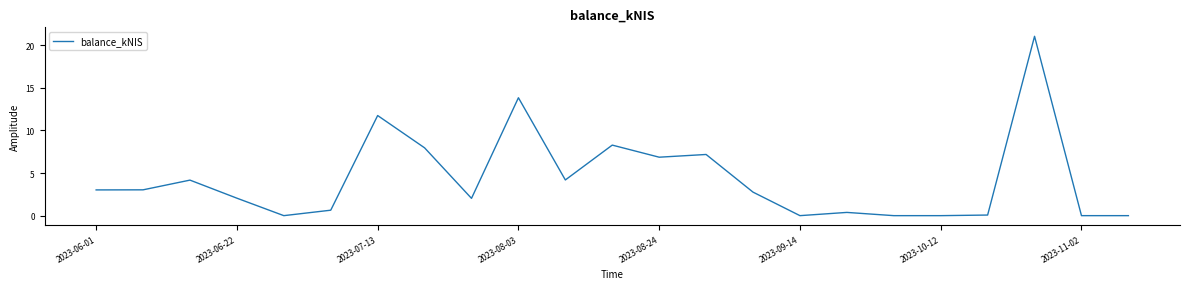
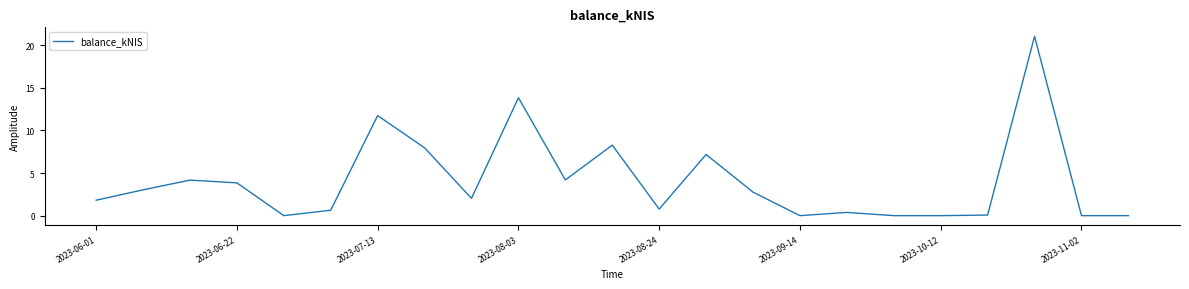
2023-06-01: 3 -> 2
2023-06-22: 2 -> 4
2023-08-24: 7 -> 1
